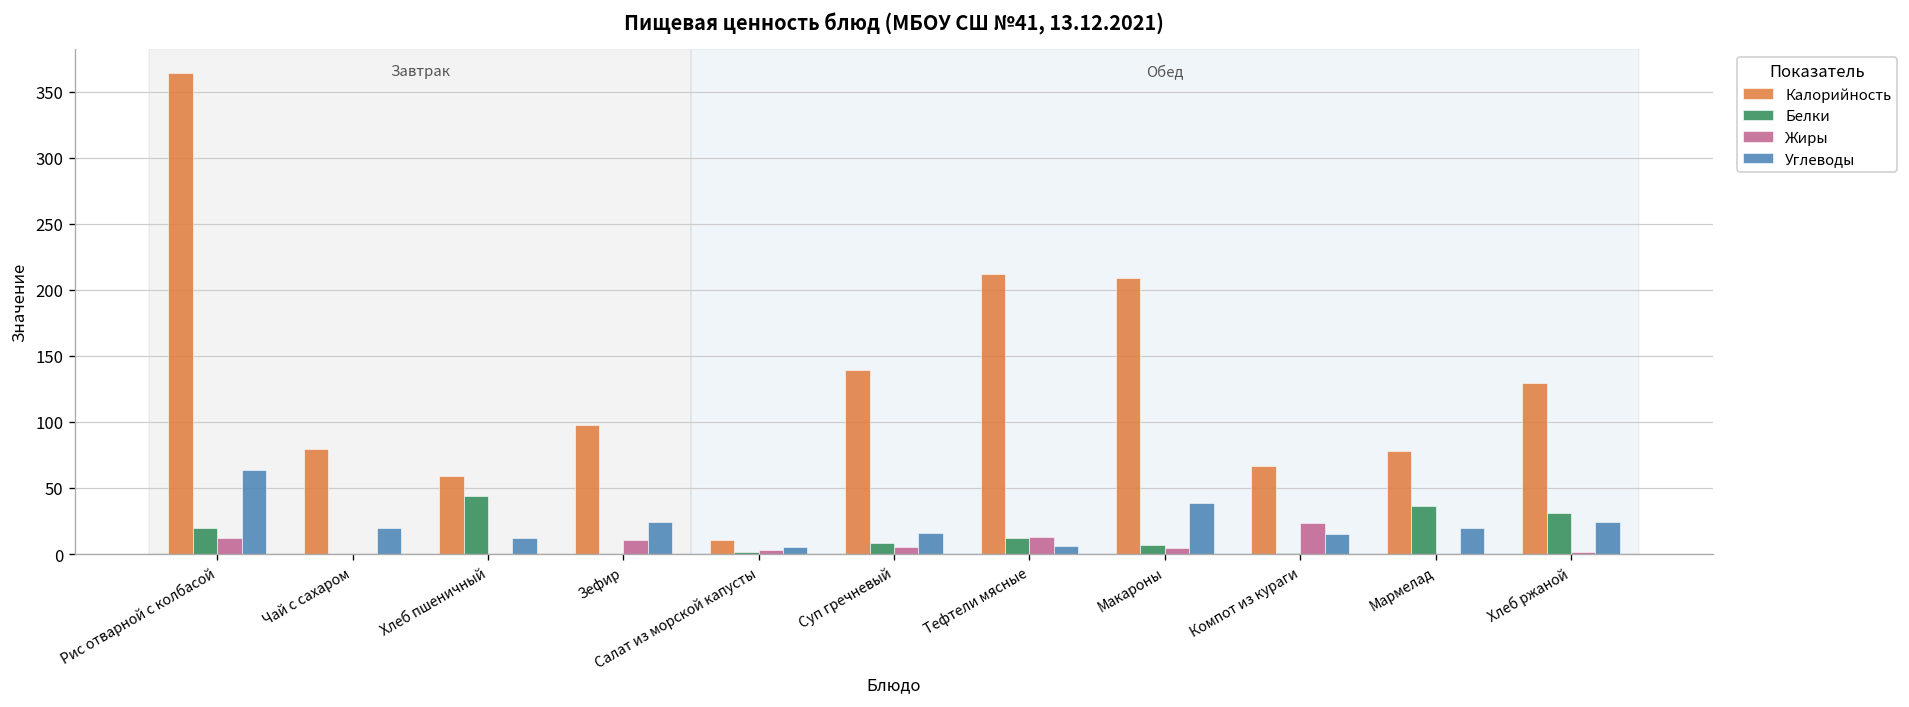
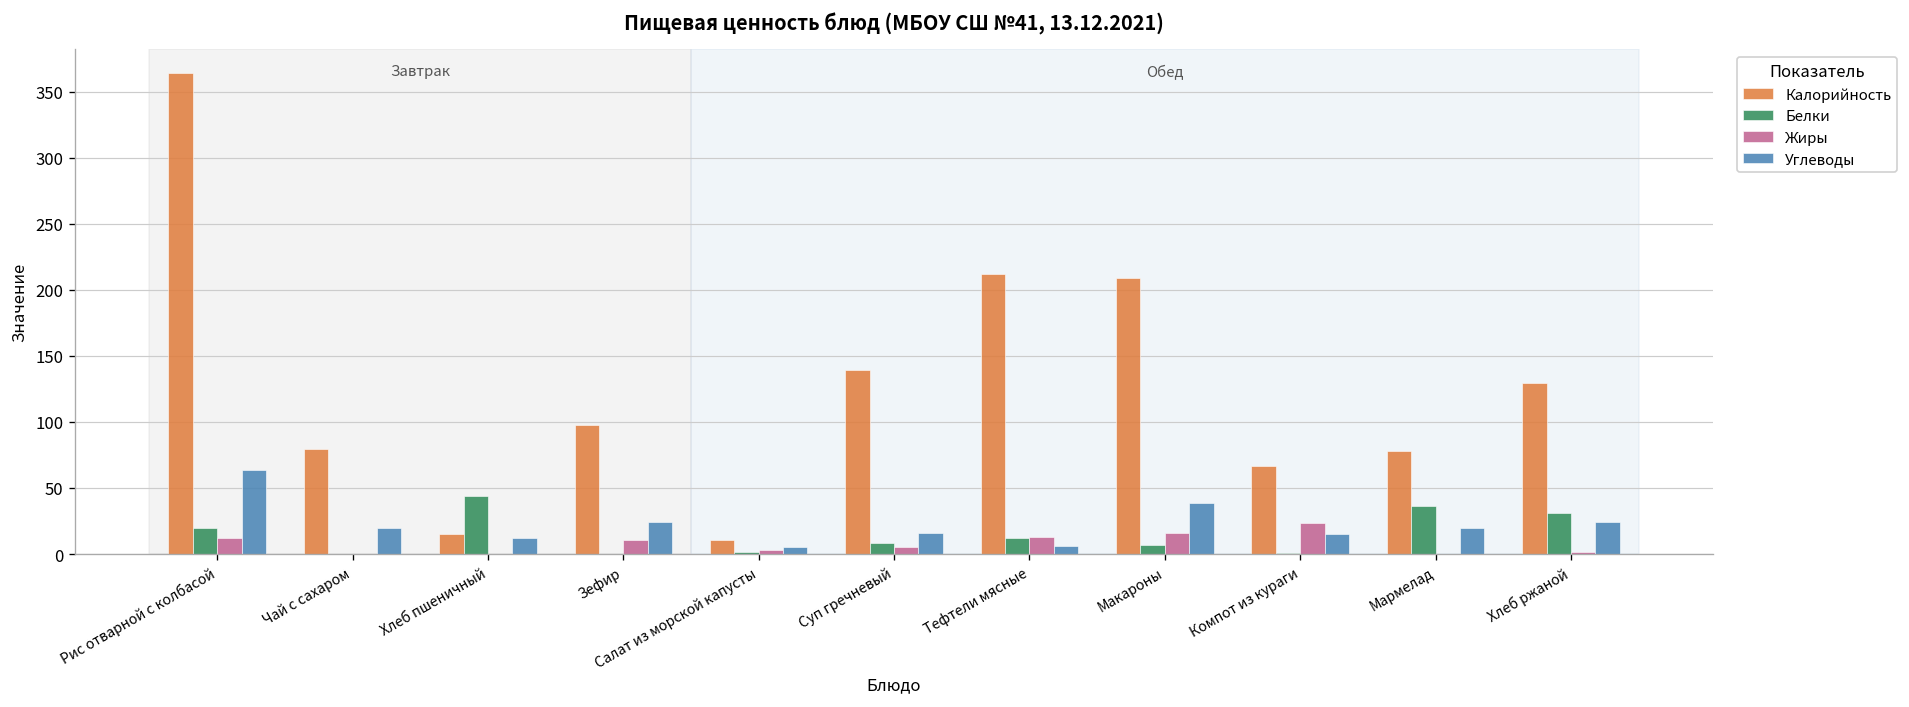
Калорийность, Хлеб пшеничный: 59 -> 15
Жиры, Макароны: 4 -> 16
